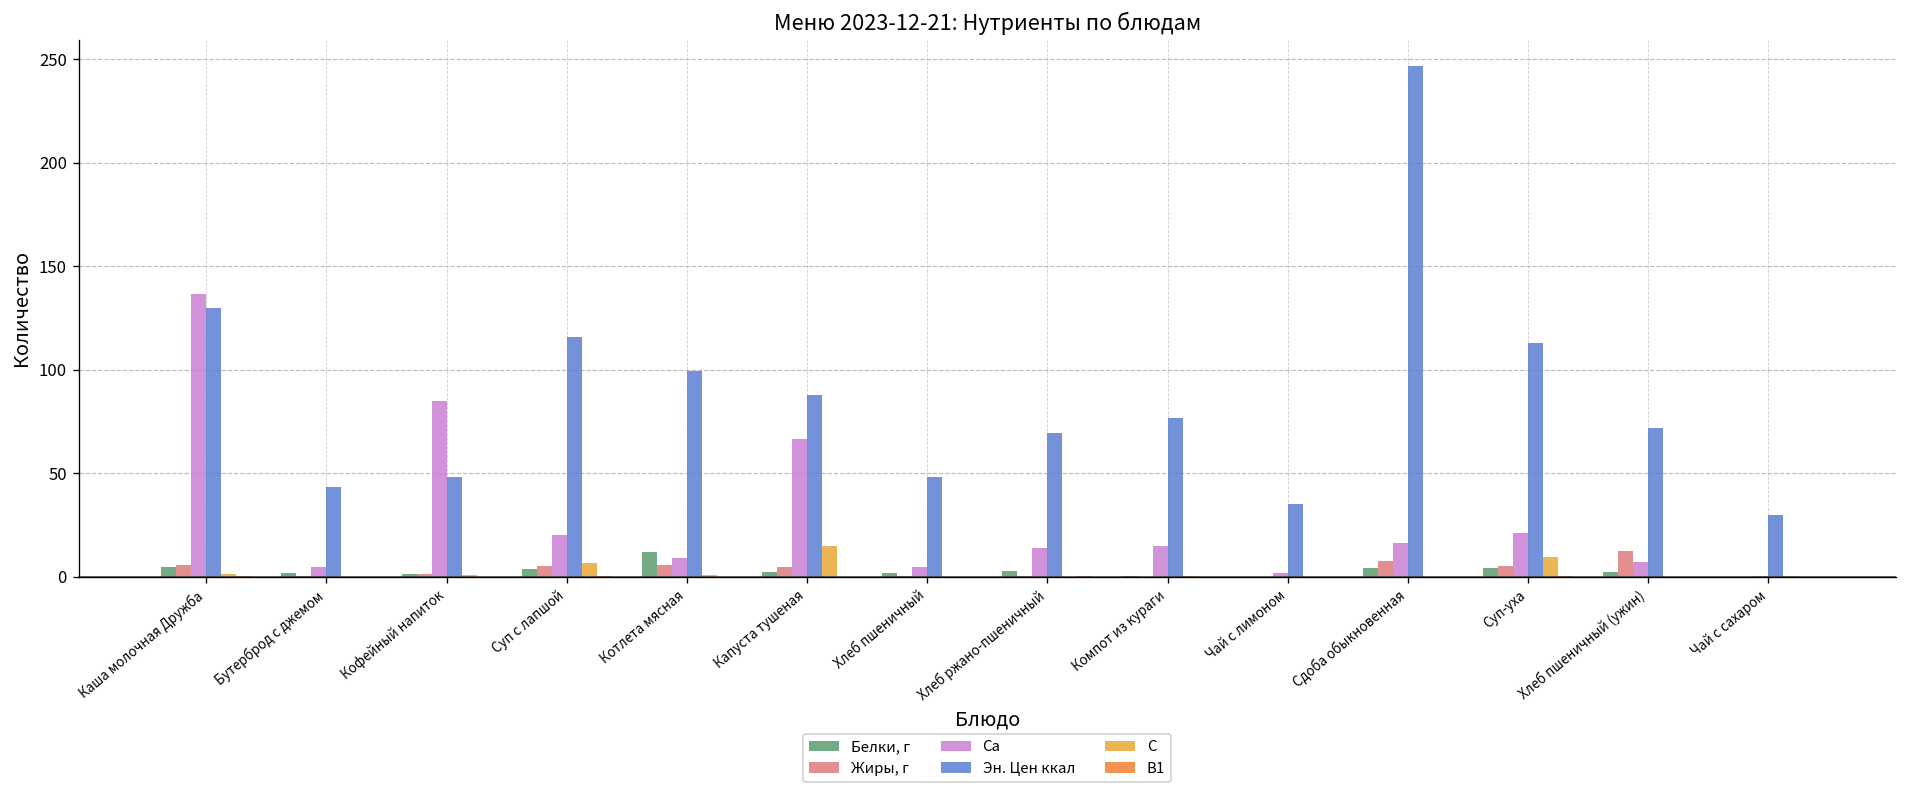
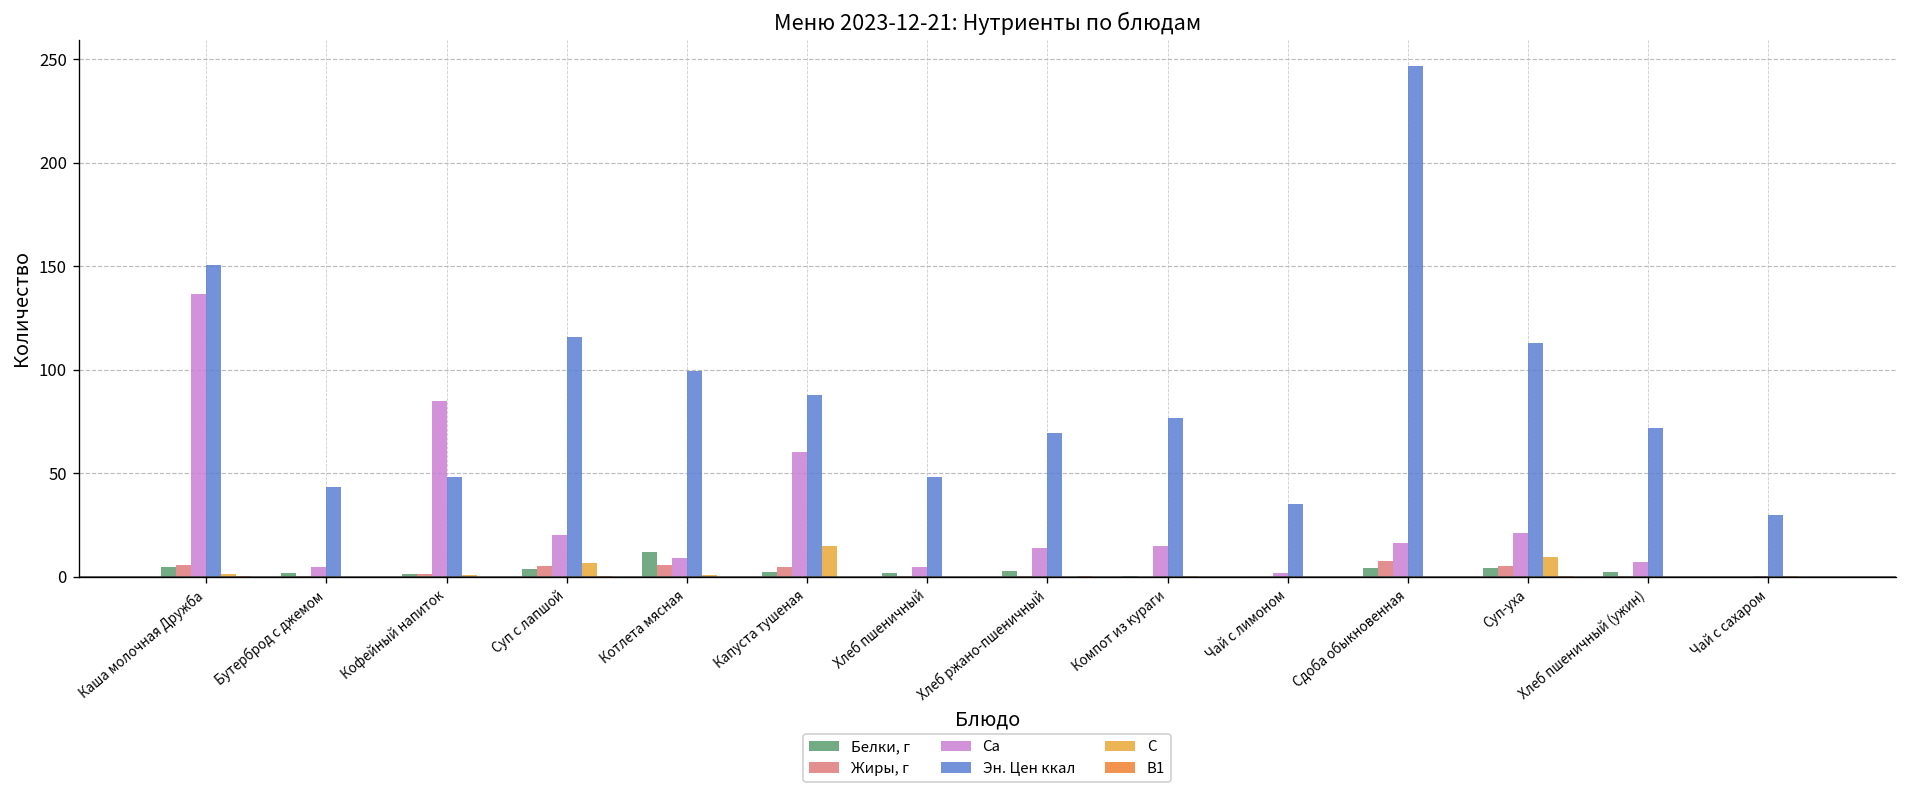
Эн. Цен ккал, Каша молочная Дружба: 130 -> 151
Ca, Капуста тушеная: 66 -> 60
Жиры, г, Хлеб пшеничный (ужин): 12 -> 0
